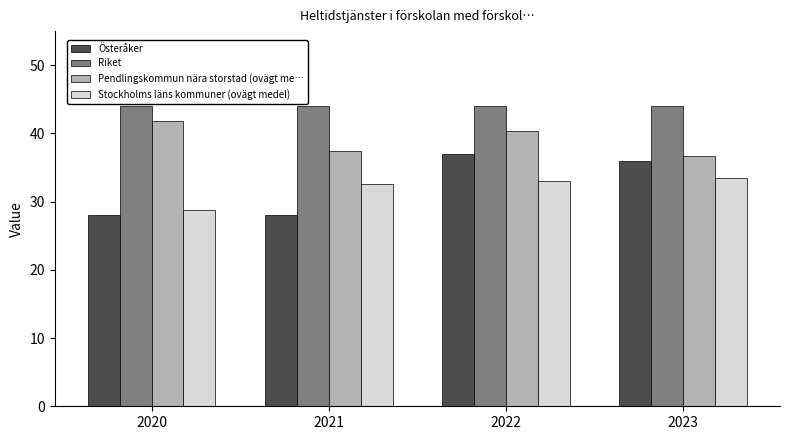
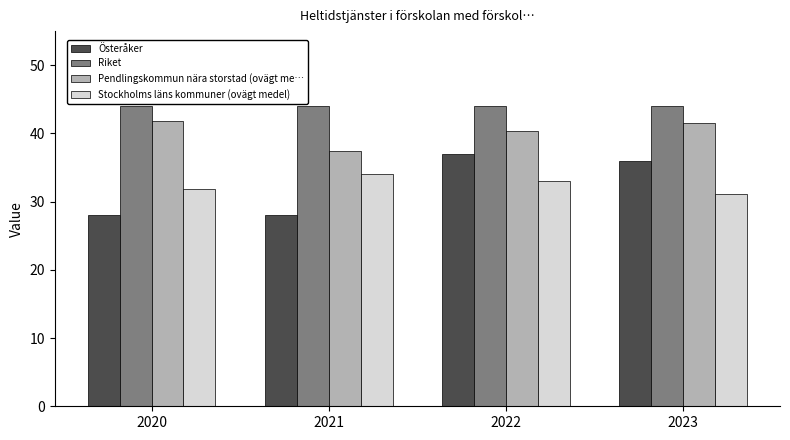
Stockholms läns kommuner (ovägt medel), 2020: 29 -> 32
Stockholms läns kommuner (ovägt medel), 2021: 33 -> 34
Pendlingskommun nära storstad (ovägt me…, 2023: 37 -> 42
Stockholms läns kommuner (ovägt medel), 2023: 34 -> 31
